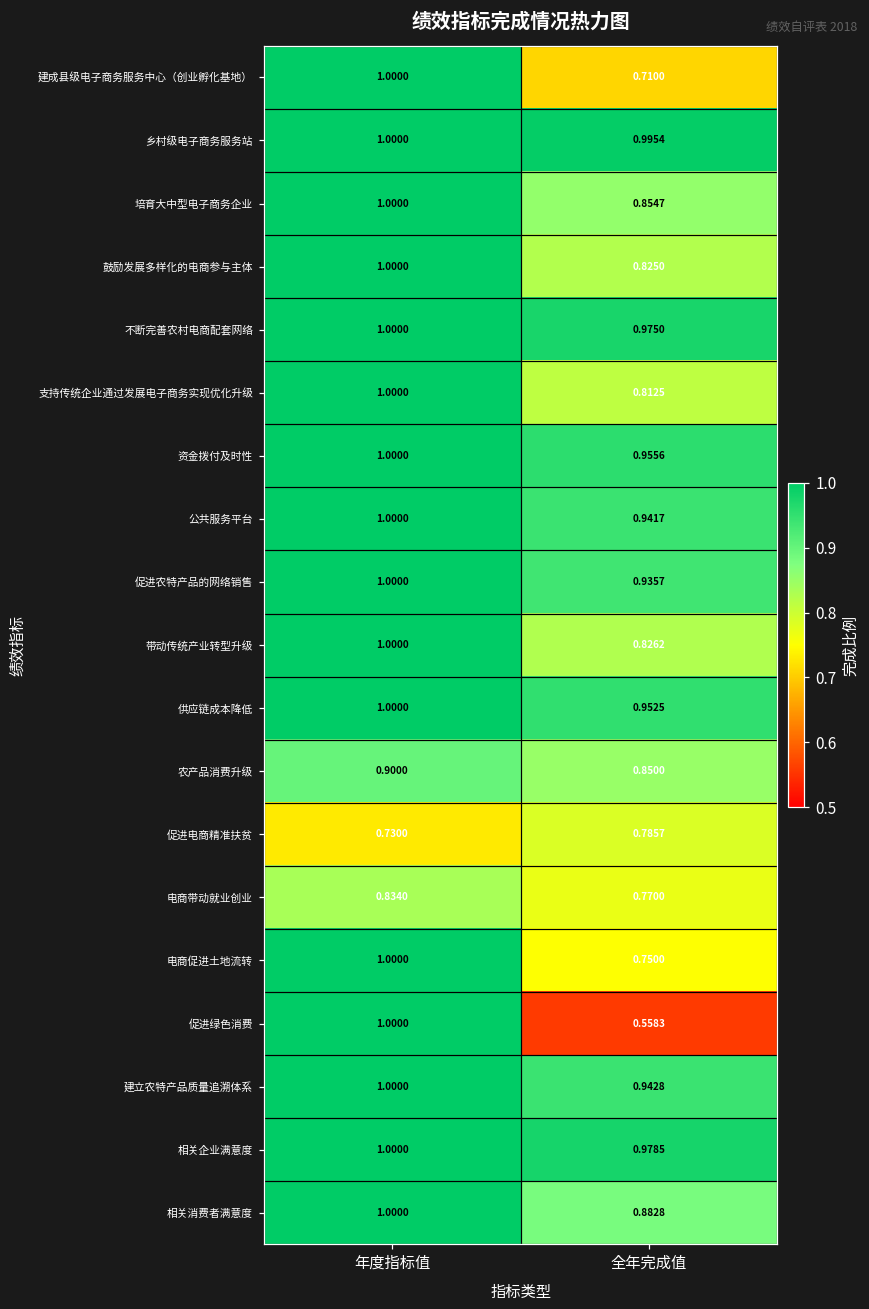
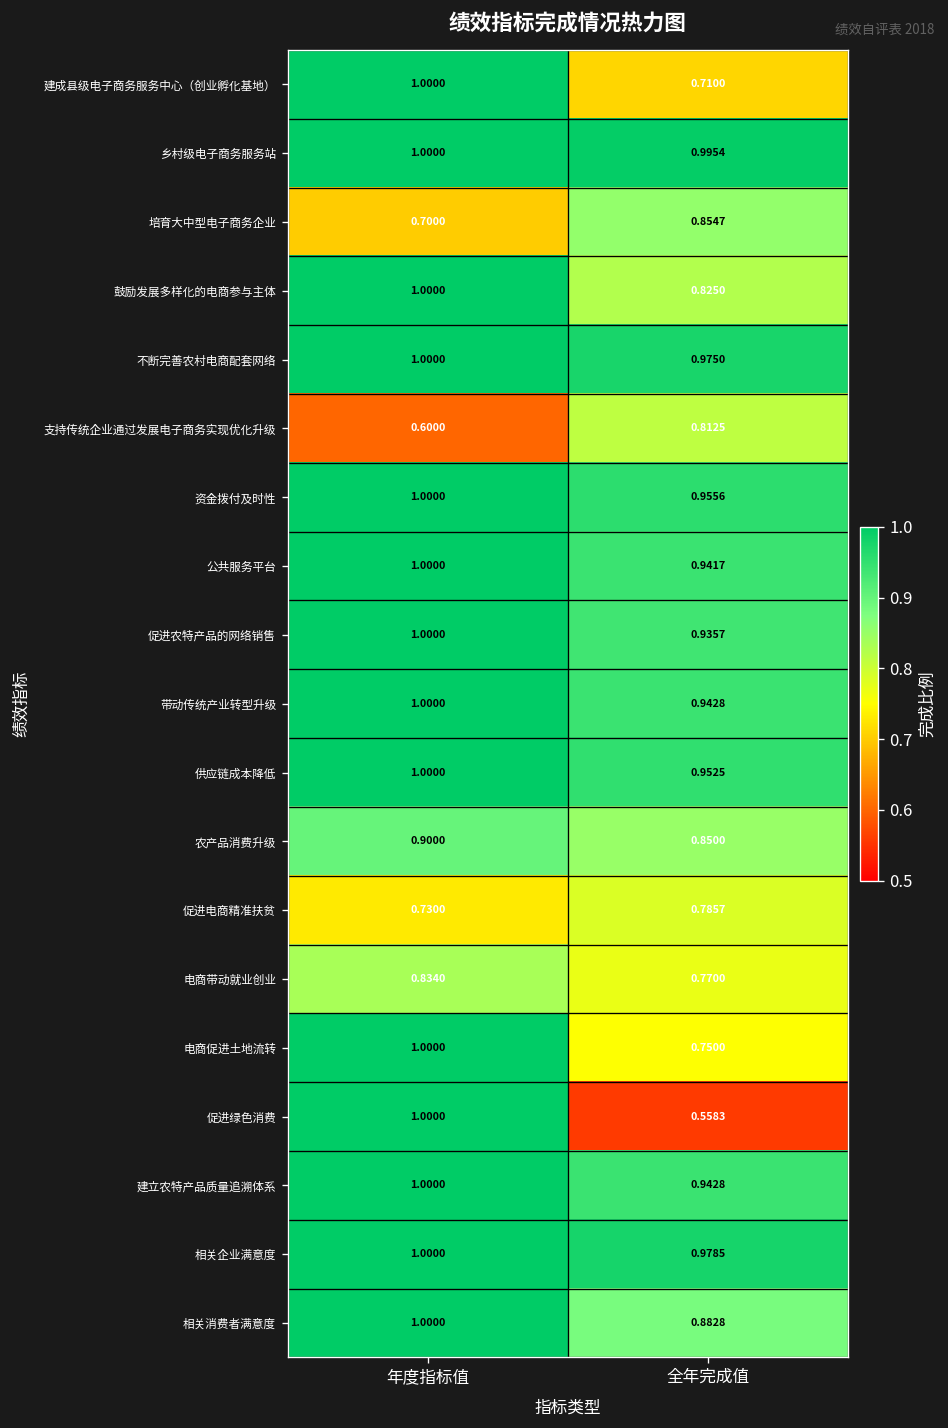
培育大中型电子商务企业, 年度指标值: 1.0000 -> 0.7000
支持传统企业通过发展电子商务实现优化升级, 年度指标值: 1.0000 -> 0.6000
带动传统产业转型升级, 全年完成值: 0.8262 -> 0.9428
